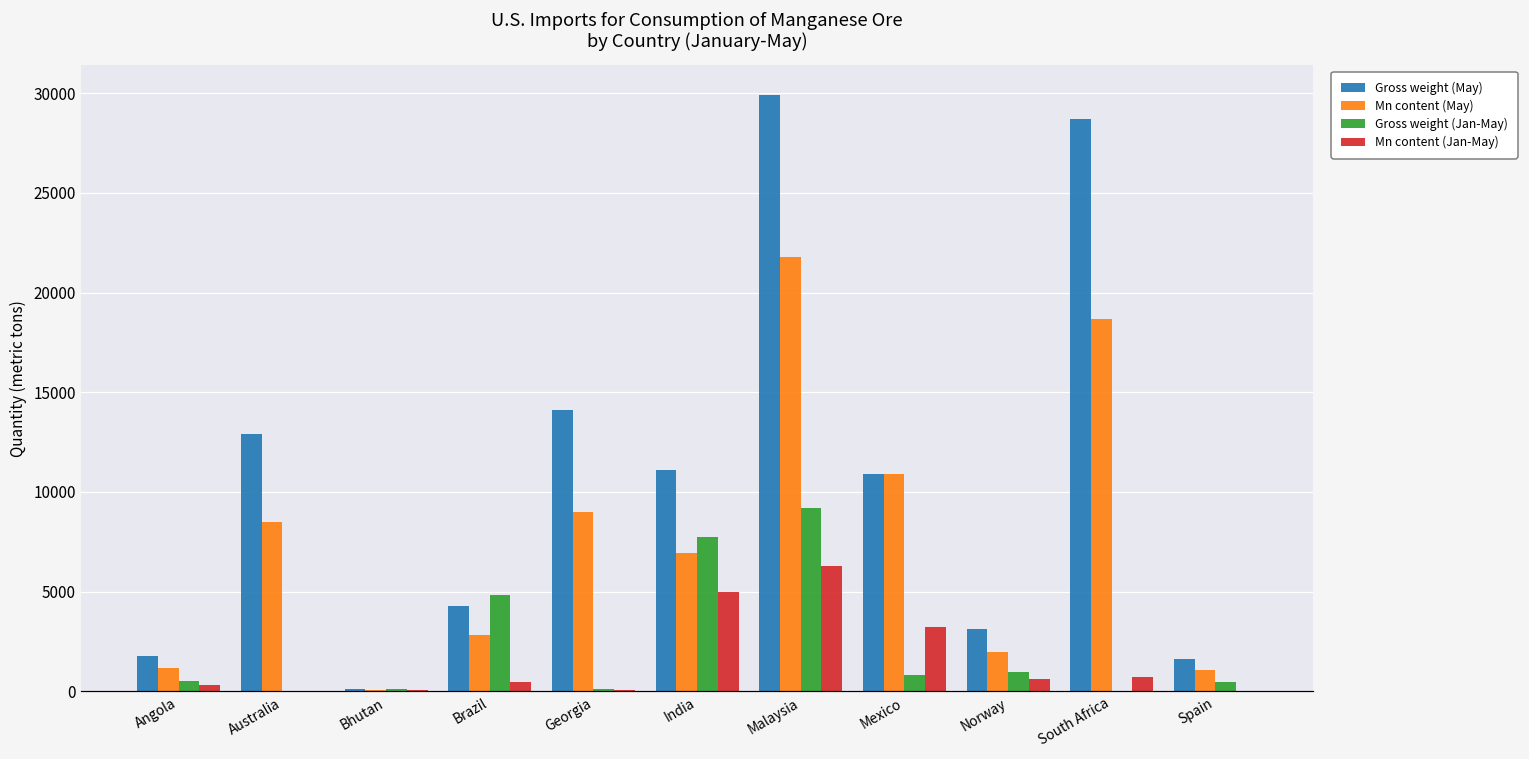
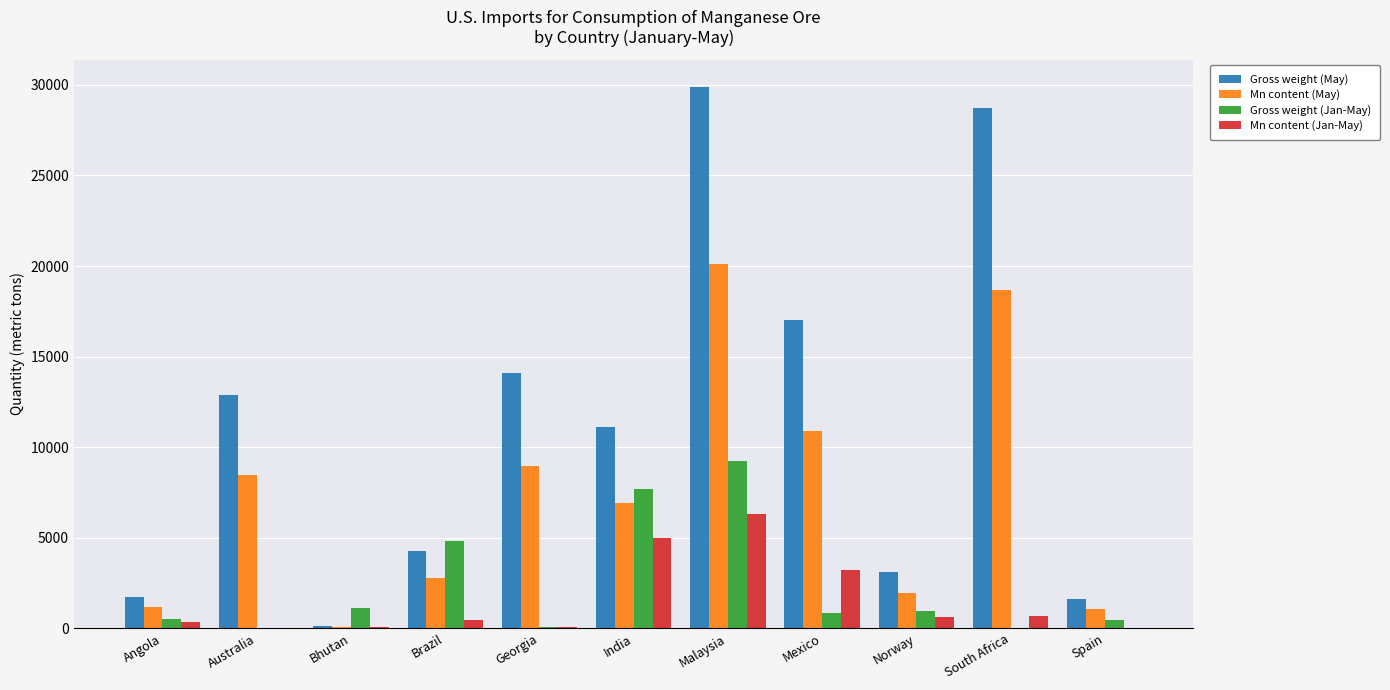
Gross weight (Jan-May), Bhutan: 100 -> 1200
Mn content (May), Malaysia: 21800 -> 20100
Gross weight (May), Mexico: 10900 -> 17000
